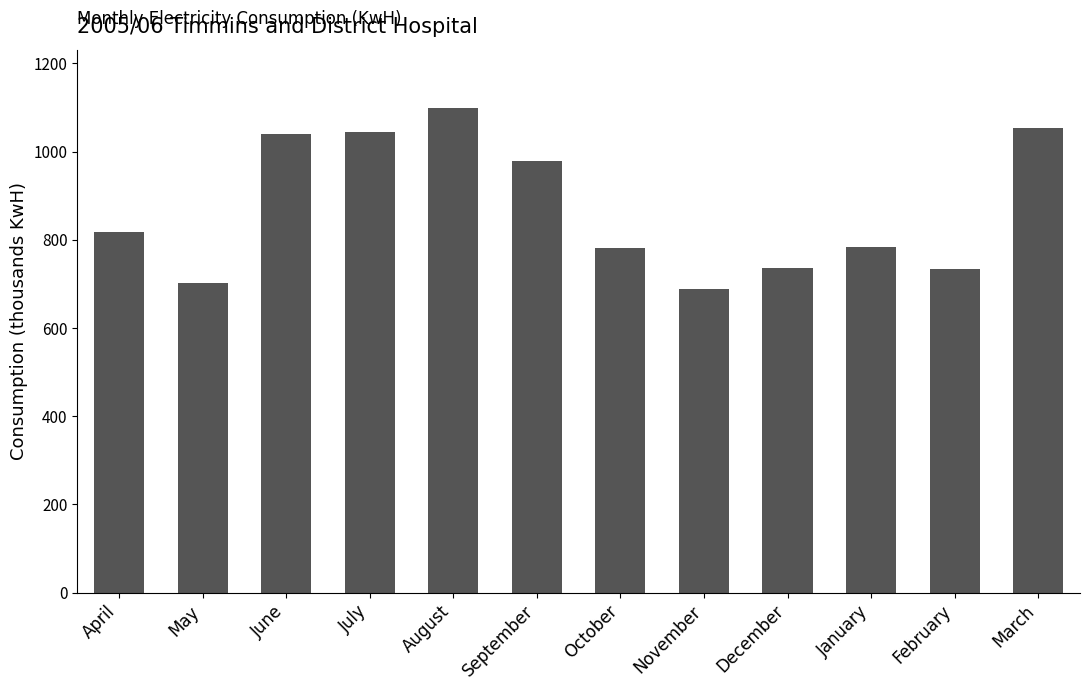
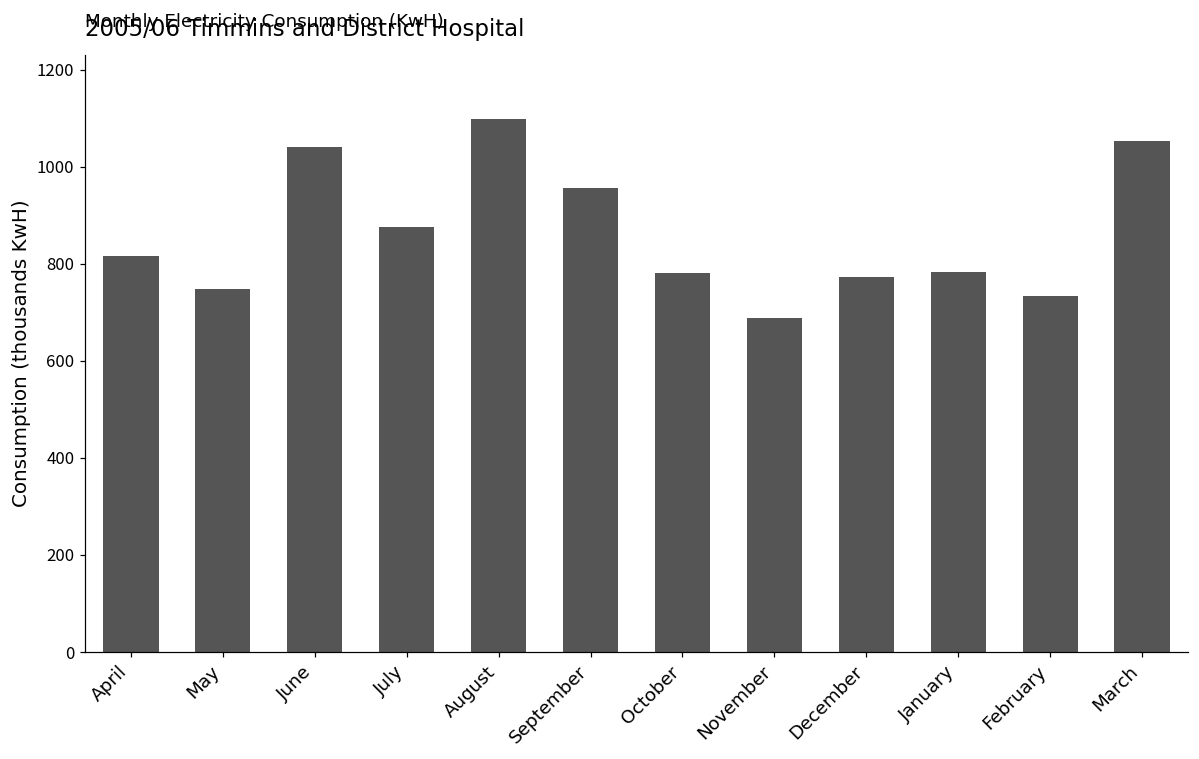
May: 700 -> 750
July: 1040 -> 870
September: 980 -> 960
December: 740 -> 770
